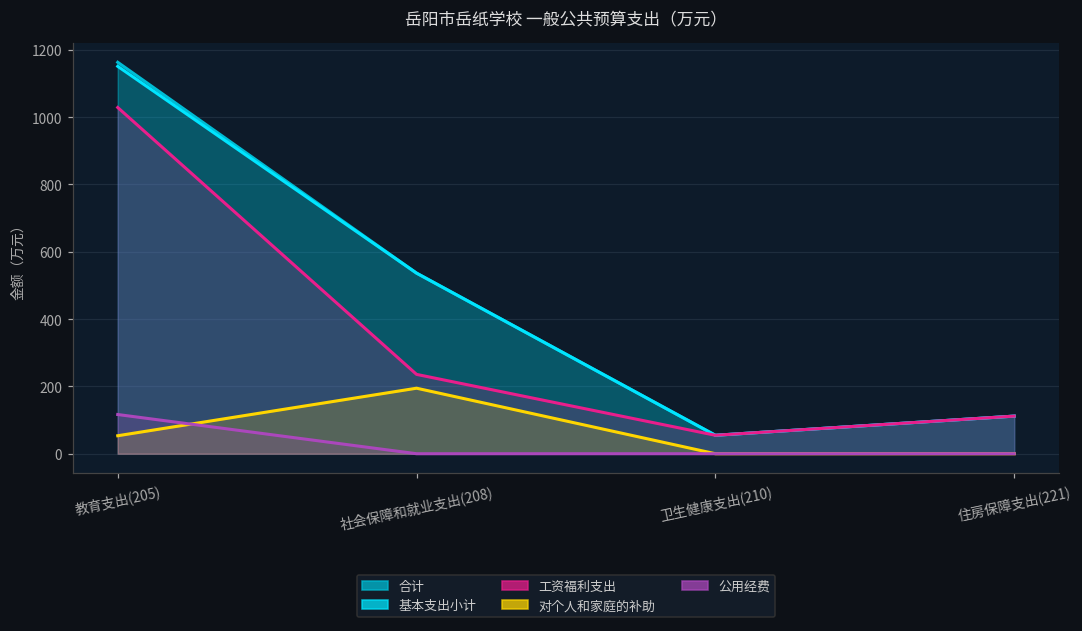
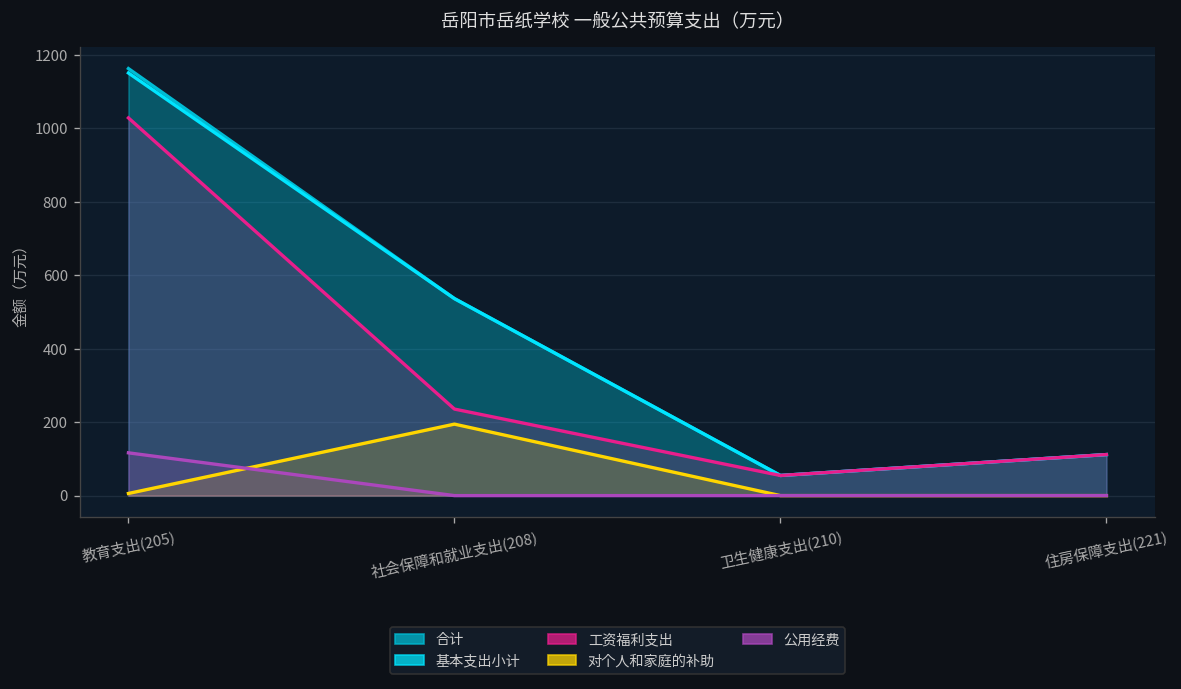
对个人和家庭的补助, 教育支出(205): 50 -> 10
